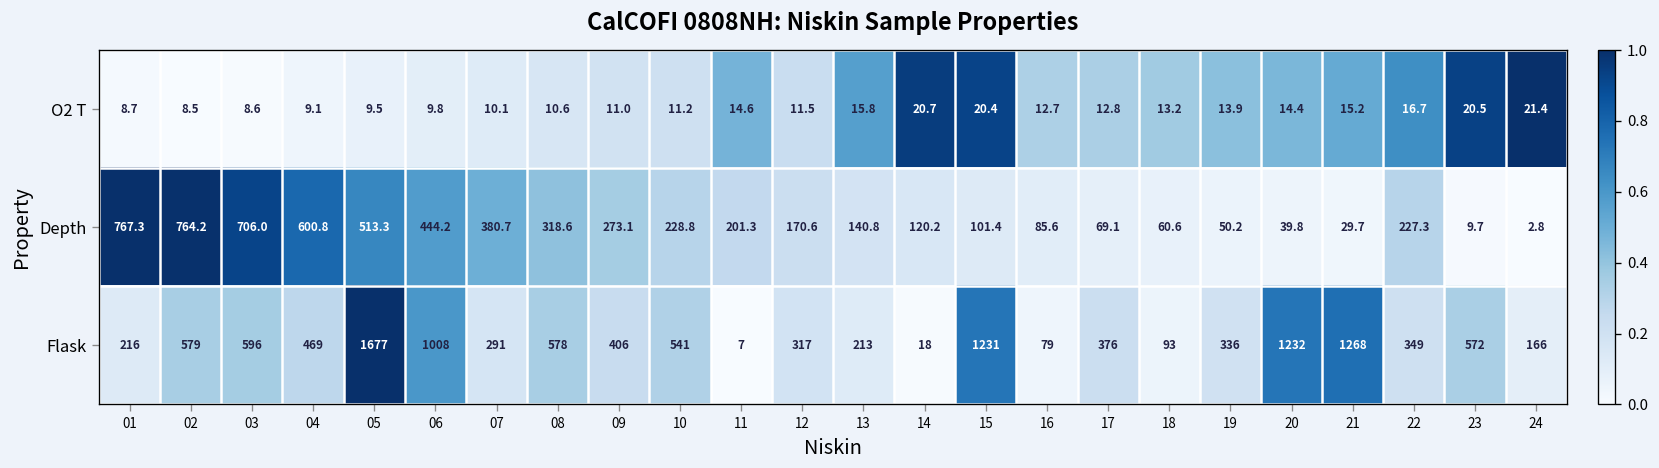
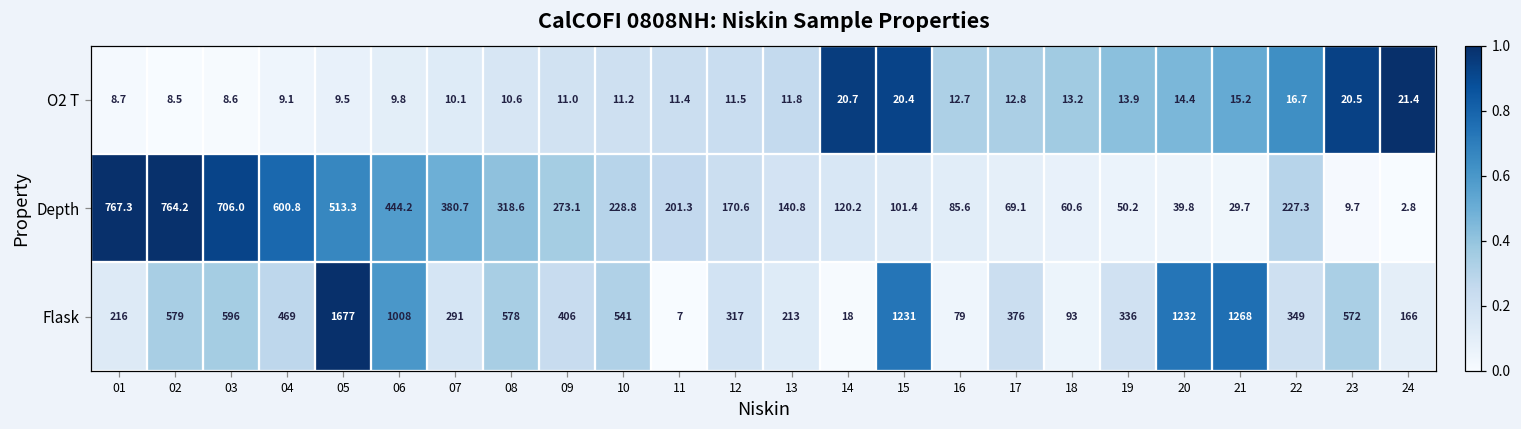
O2 T, 11: 14.6 -> 11.4
O2 T, 13: 15.8 -> 11.8
